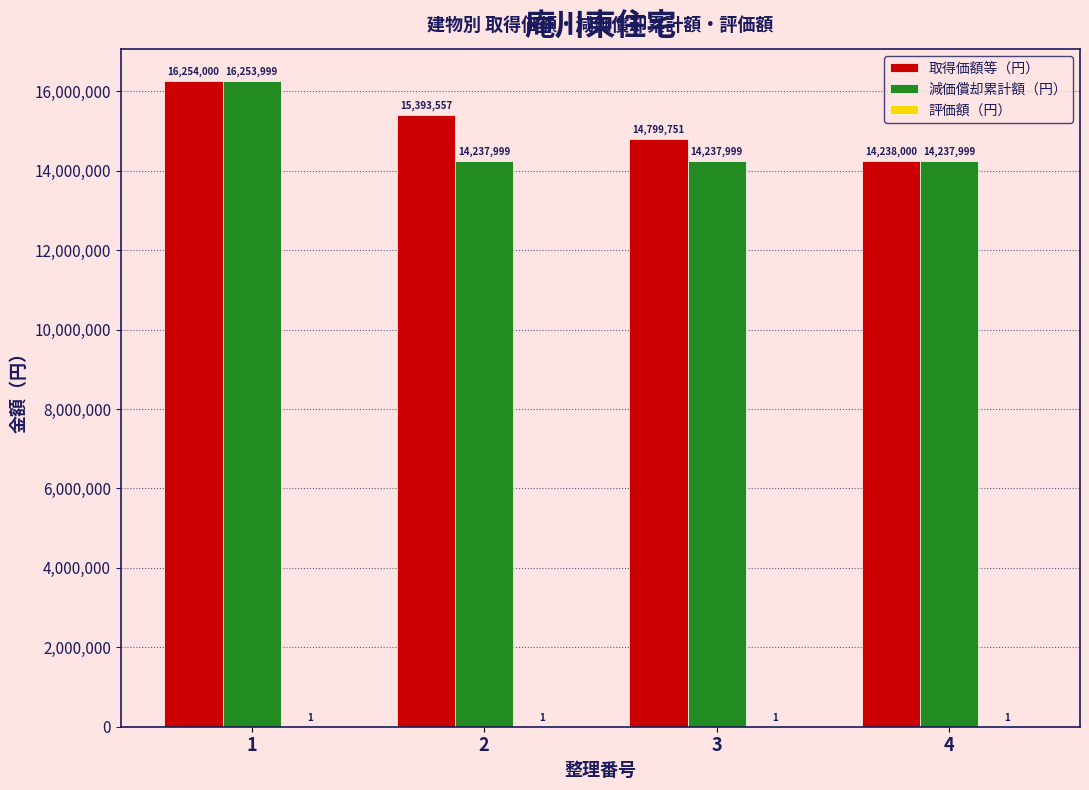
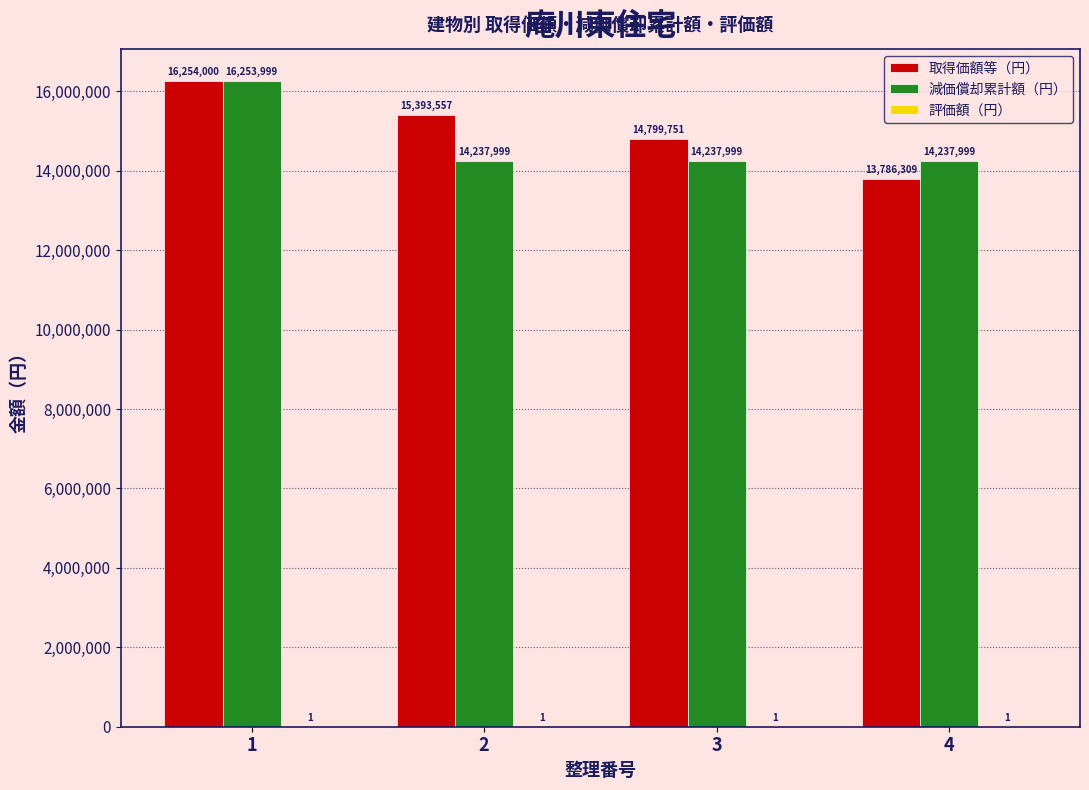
取得価額等（円）, 4: 14,238,000 -> 13,786,309
